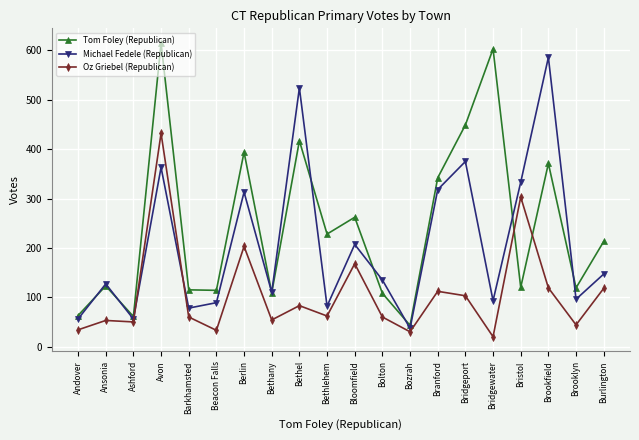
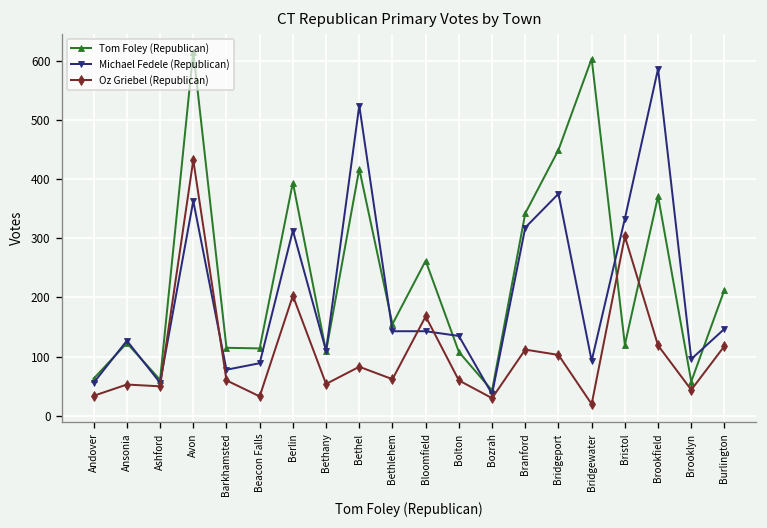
Tom Foley (Republican), Bethlehem: 230 -> 160
Michael Fedele (Republican), Bethlehem: 80 -> 140
Michael Fedele (Republican), Bloomfield: 210 -> 140
Tom Foley (Republican), Brooklyn: 120 -> 60
